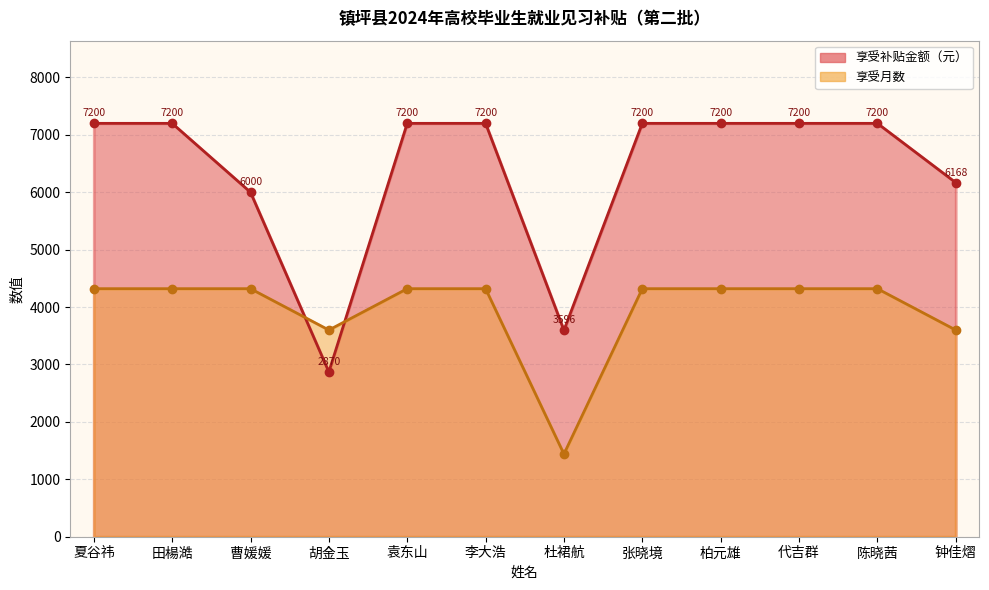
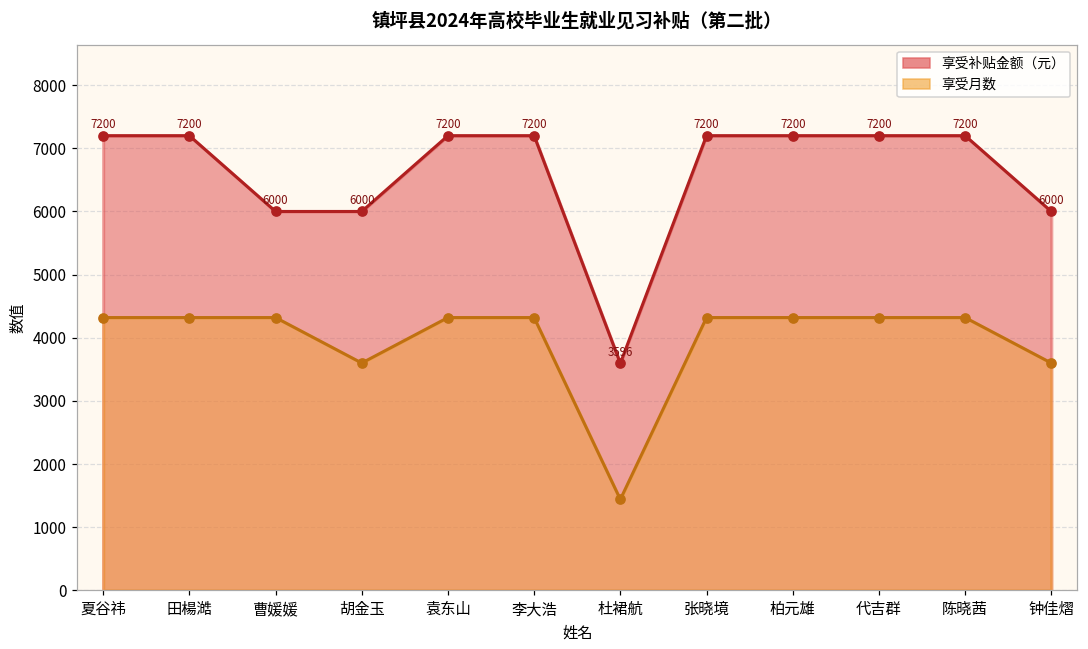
享受补贴金额（元）, 胡金玉: 2870 -> 6000
享受补贴金额（元）, 钟佳熠: 6168 -> 6000
